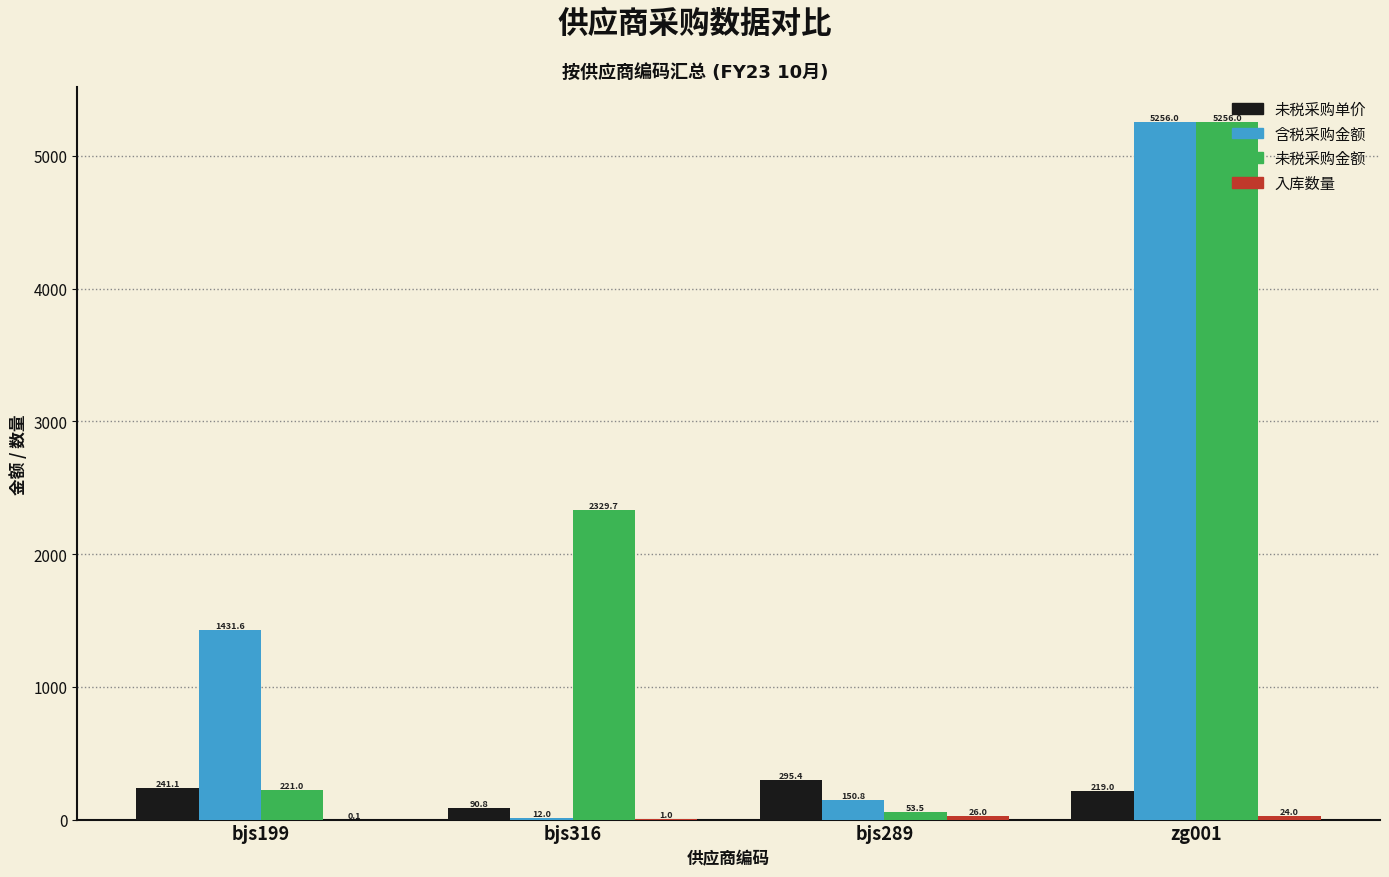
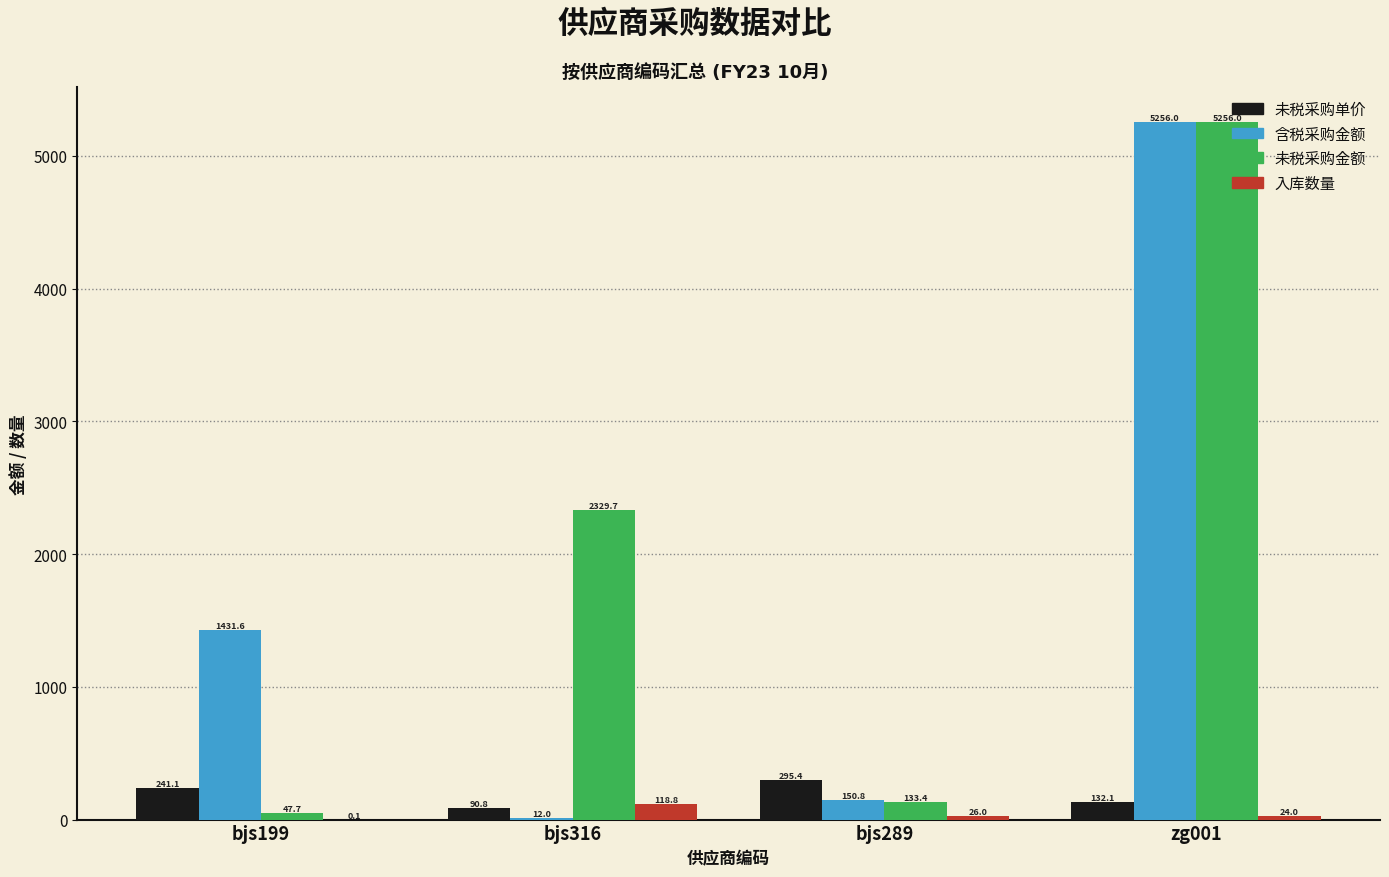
未税采购金额, bjs199: 221.0 -> 47.7
入库数量, bjs316: 1.0 -> 118.8
未税采购金额, bjs289: 53.5 -> 133.4
未税采购单价, zg001: 219.0 -> 132.1
